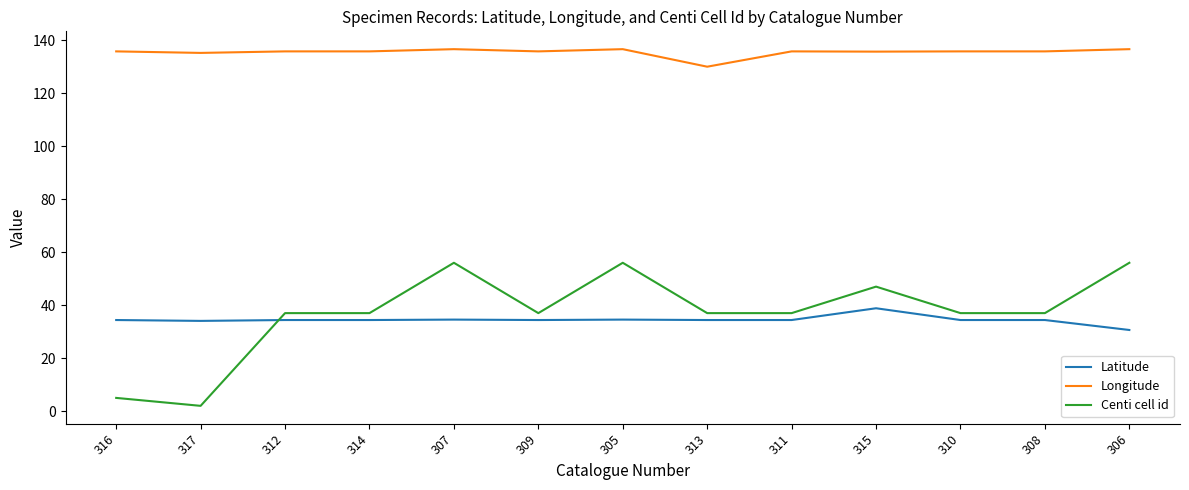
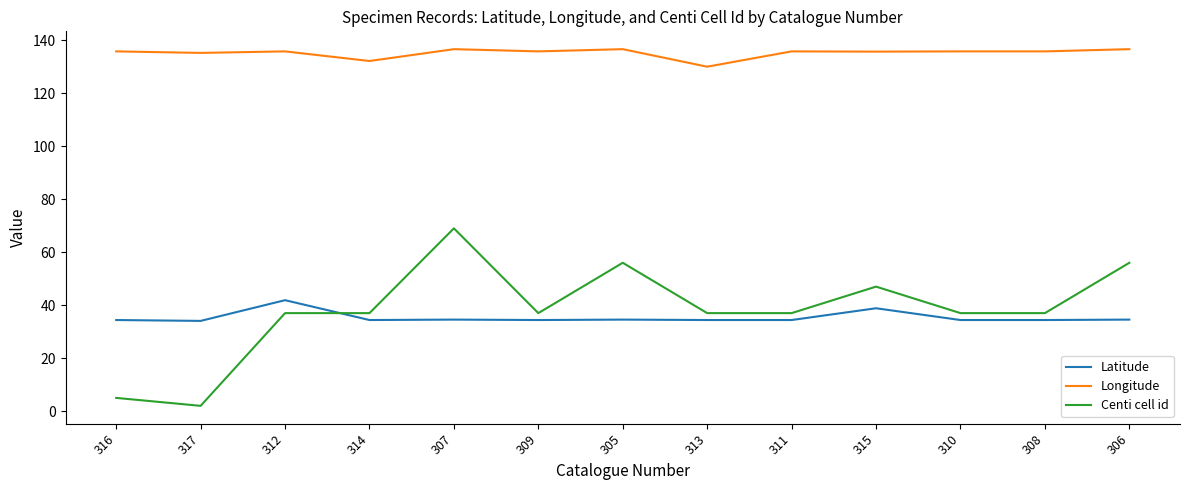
Latitude, 312: 34 -> 42
Longitude, 314: 136 -> 132
Centi cell id, 307: 56 -> 69
Latitude, 306: 31 -> 35
